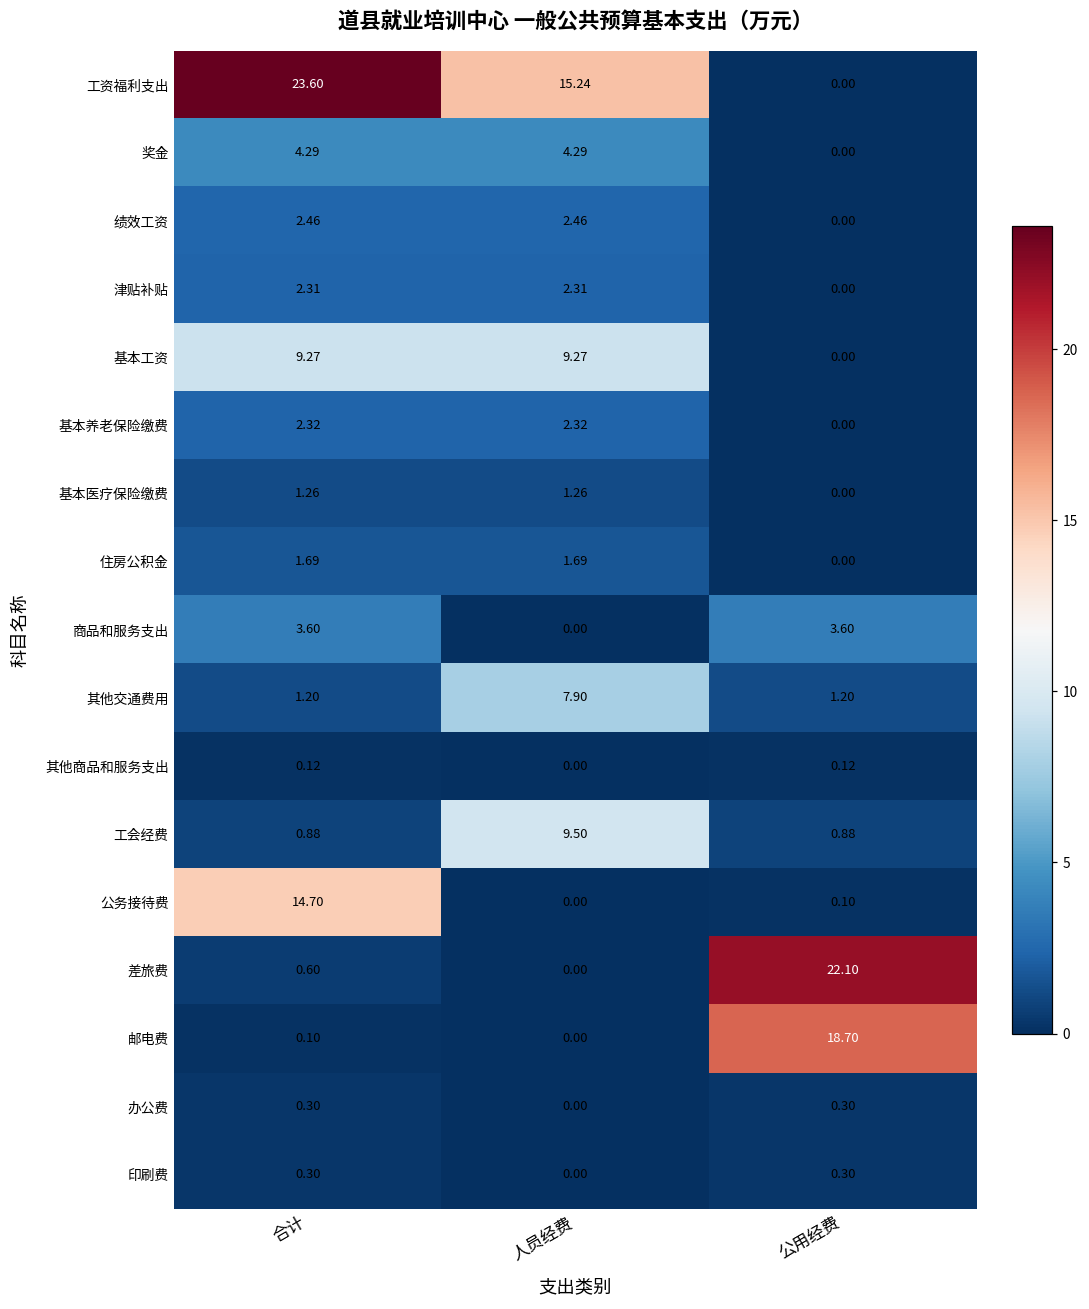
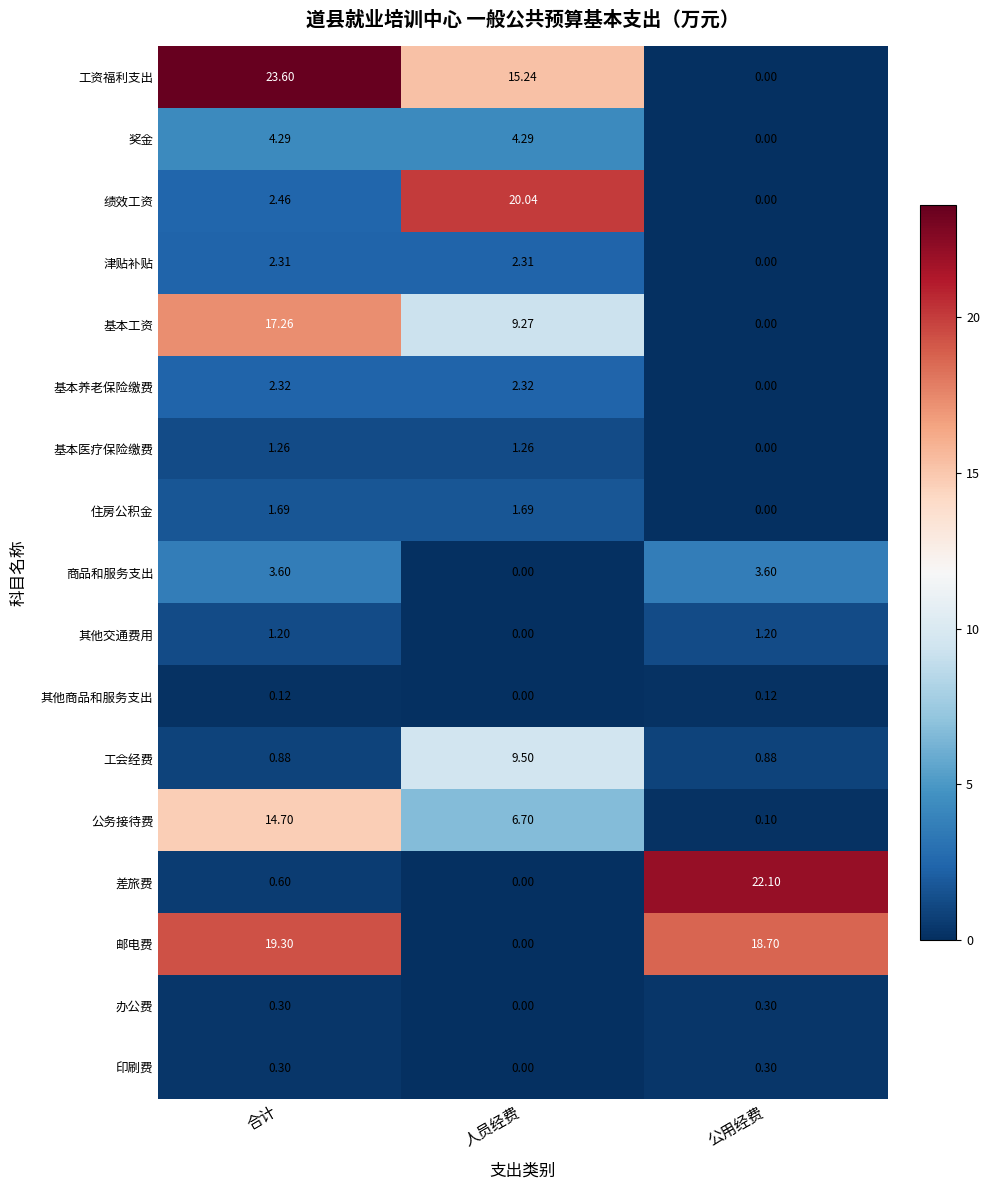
绩效工资, 人员经费: 2.46 -> 20.04
基本工资, 合计: 9.27 -> 17.26
其他交通费用, 人员经费: 7.90 -> 0.00
公务接待费, 人员经费: 0.00 -> 6.70
邮电费, 合计: 0.10 -> 19.30
